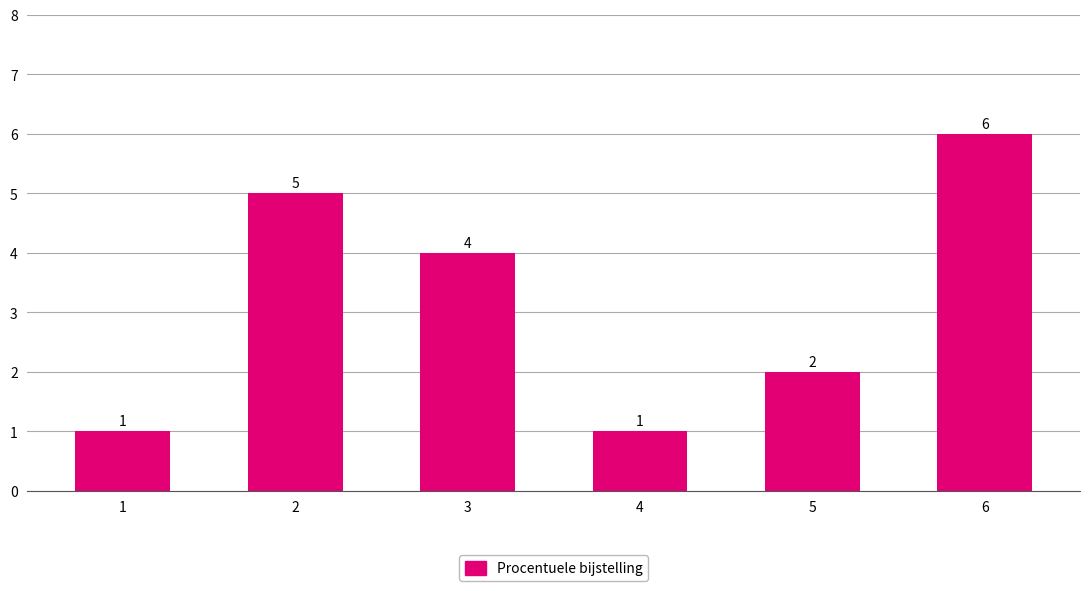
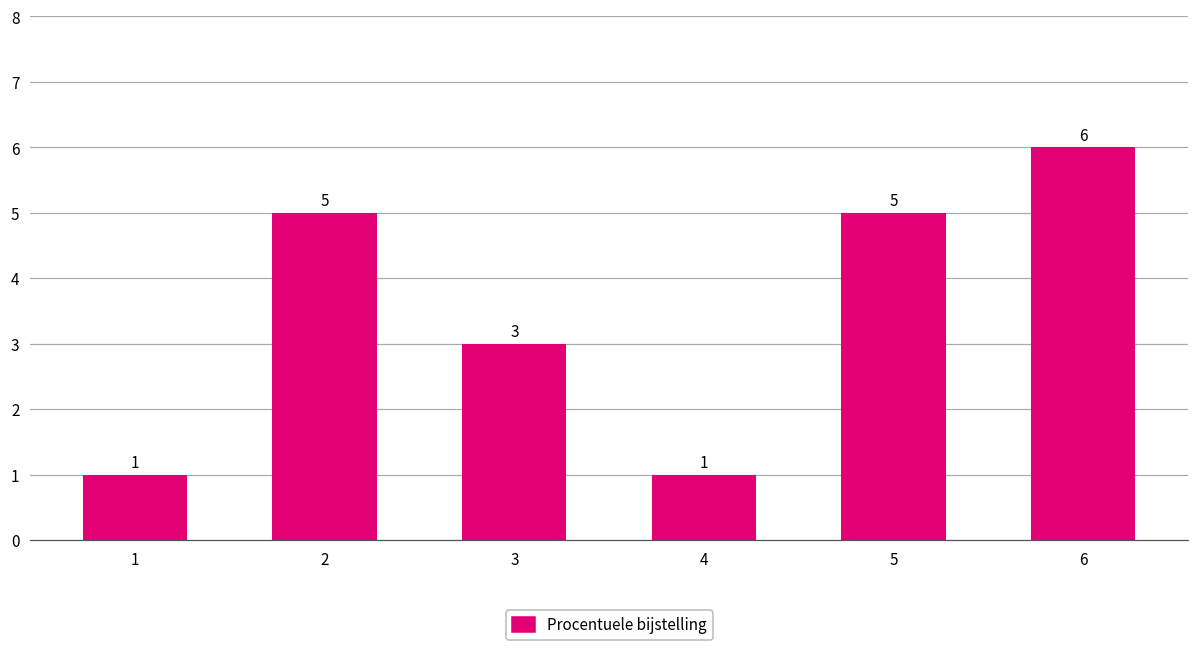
3: 4 -> 3
5: 2 -> 5
